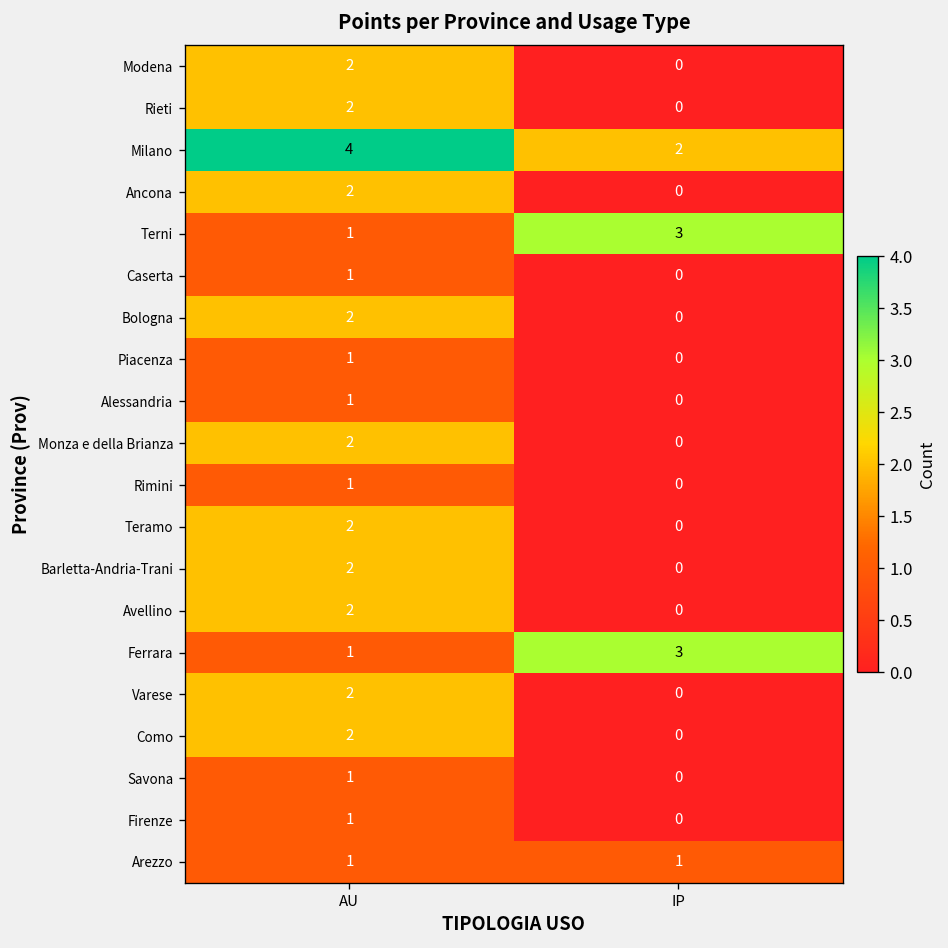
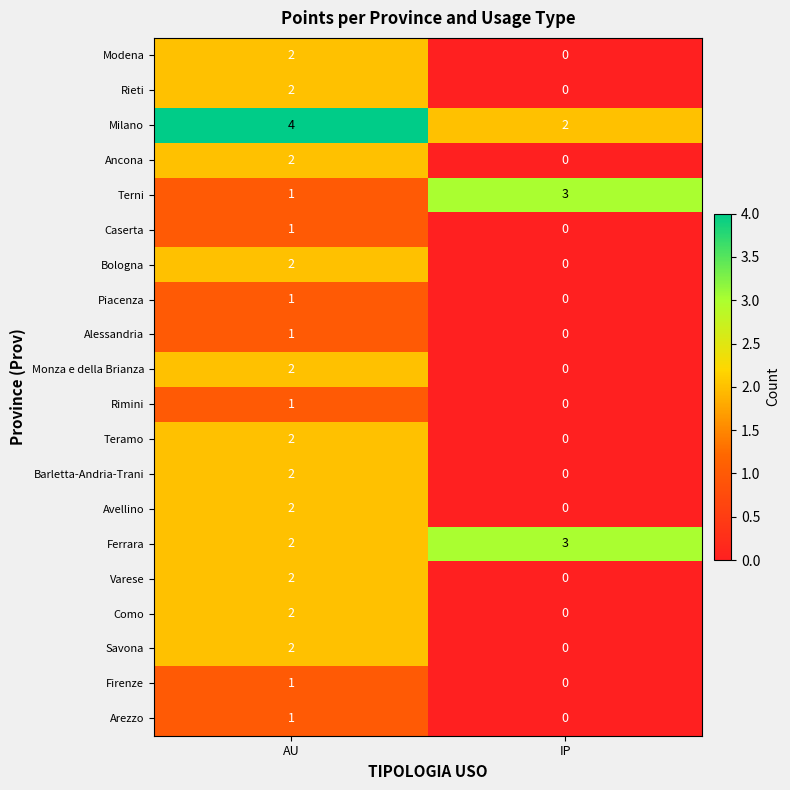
Ferrara, AU: 1 -> 2
Savona, AU: 1 -> 2
Arezzo, IP: 1 -> 0
